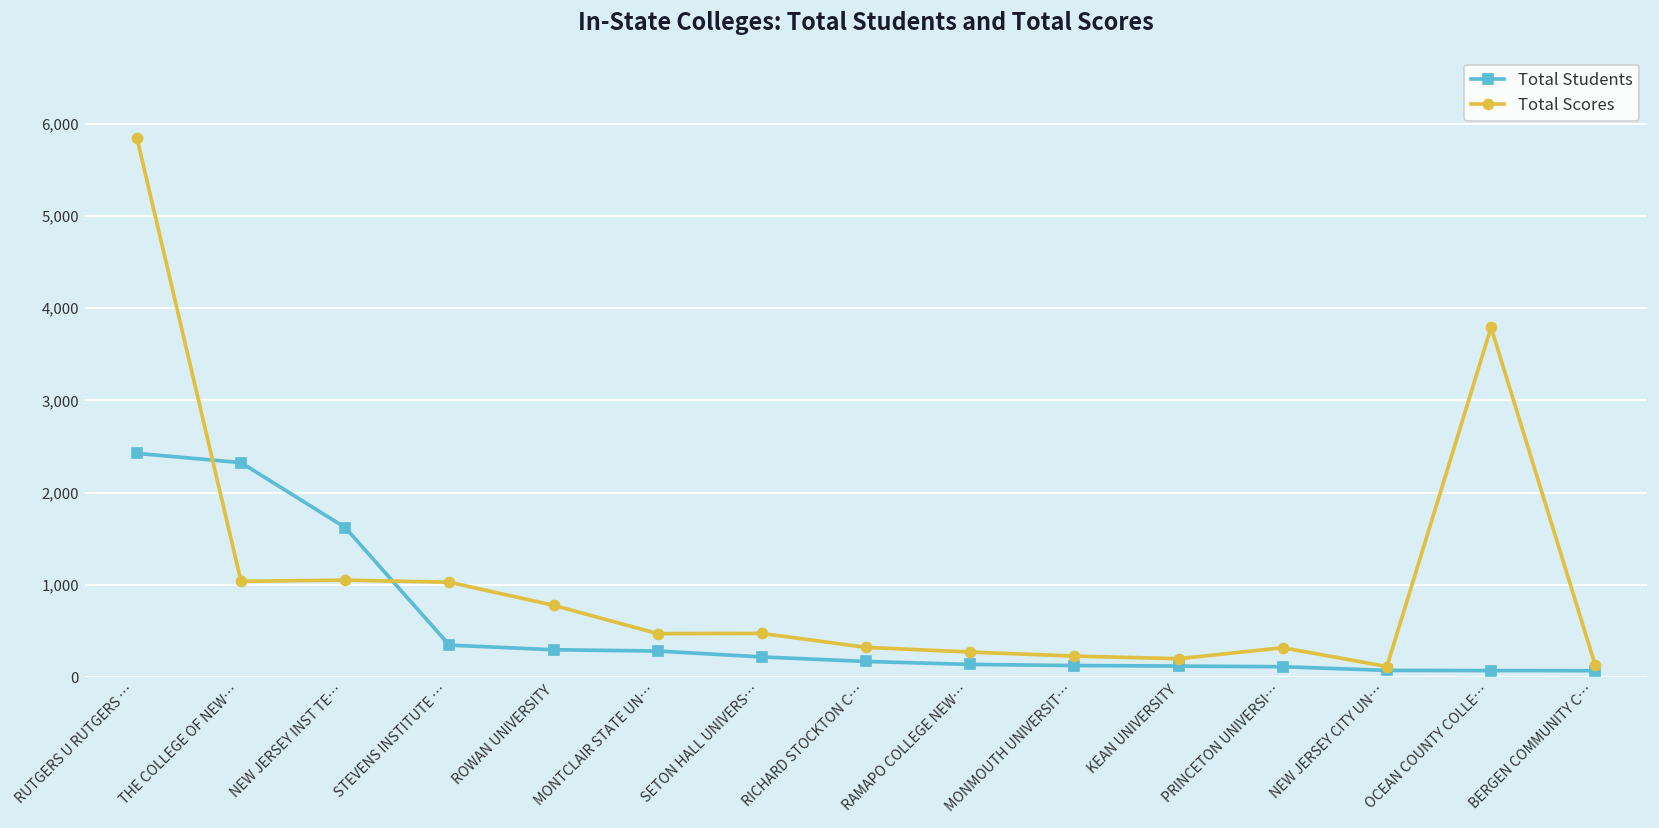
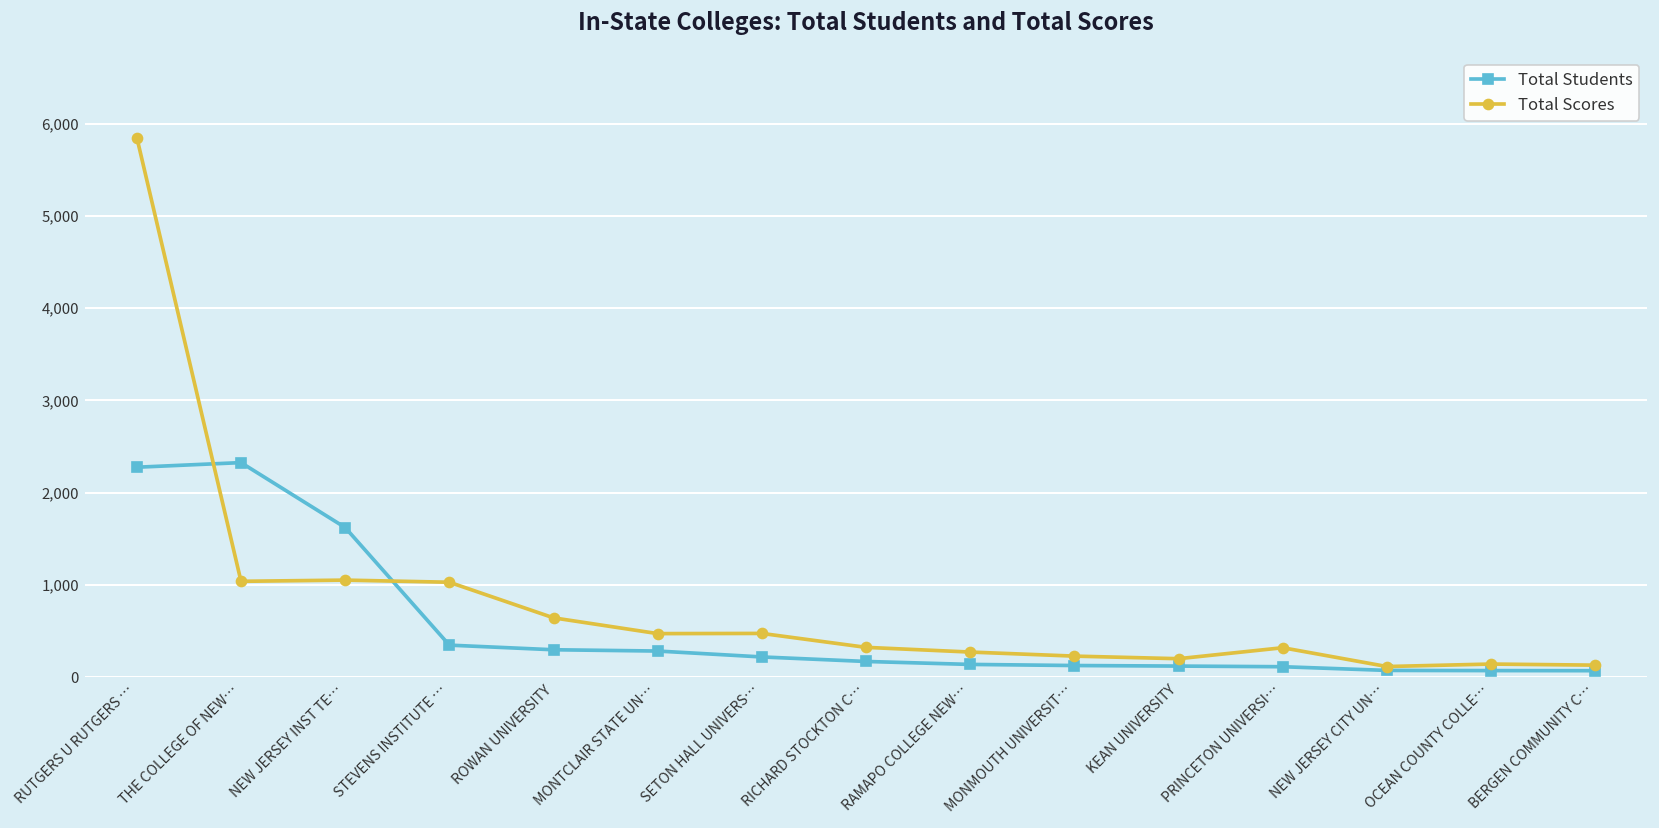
Total Students, RUTGERS U RUTGERS …: 2,400 -> 2,300
Total Scores, ROWAN UNIVERSITY: 800 -> 600
Total Scores, OCEAN COUNTY COLLE…: 3,800 -> 100
